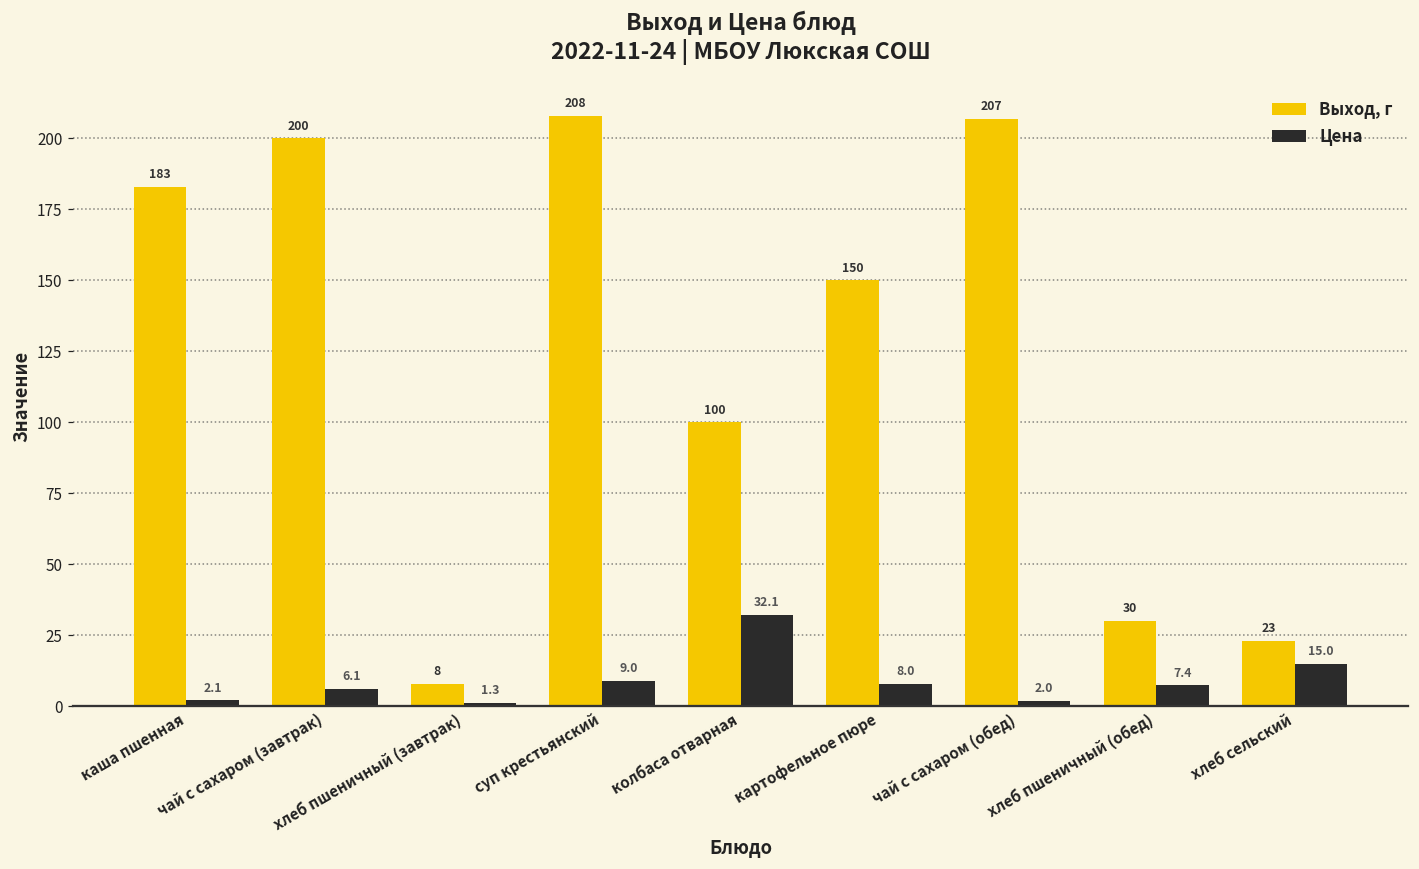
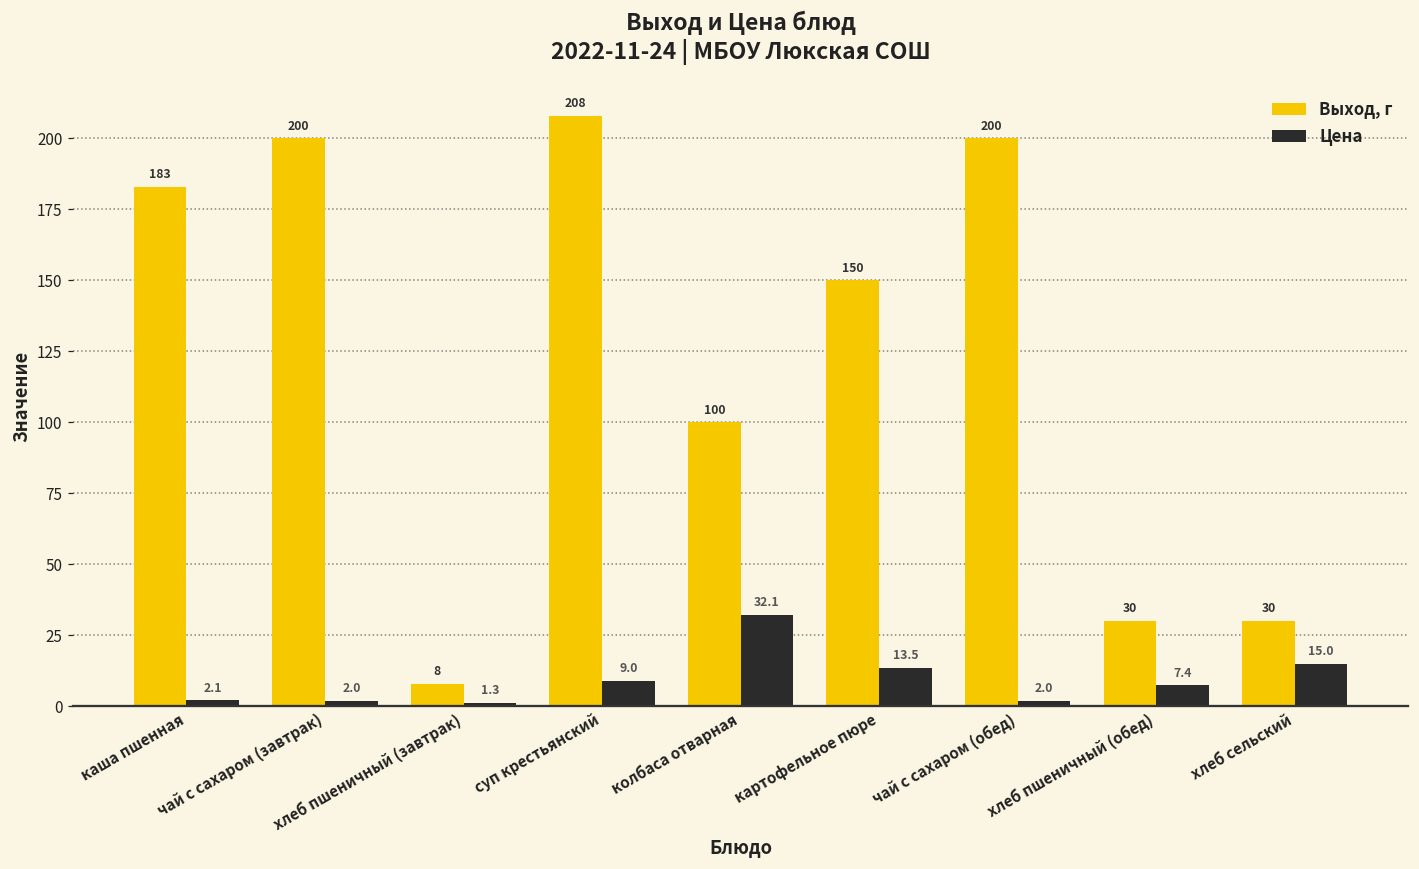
Цена, чай с сахаром (завтрак): 6.1 -> 2.0
Цена, картофельное пюре: 8.0 -> 13.5
Выход, г, чай с сахаром (обед): 207 -> 200
Выход, г, хлеб сельский: 23 -> 30
